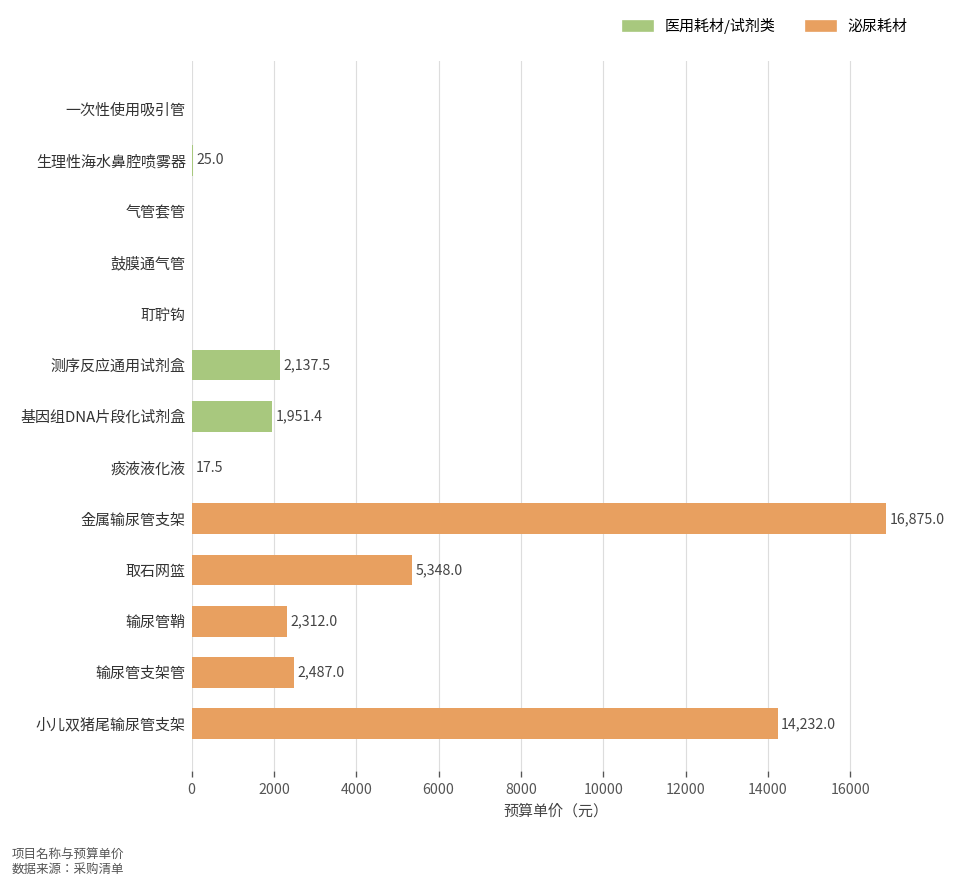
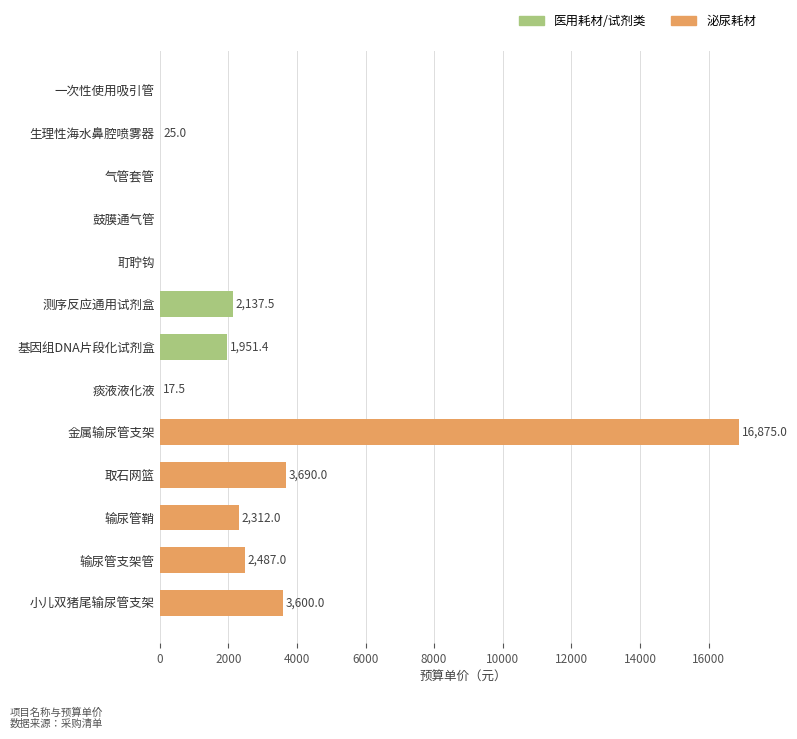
取石网篮: 5,348.0 -> 3,690.0
小儿双猪尾输尿管支架: 14,232.0 -> 3,600.0
